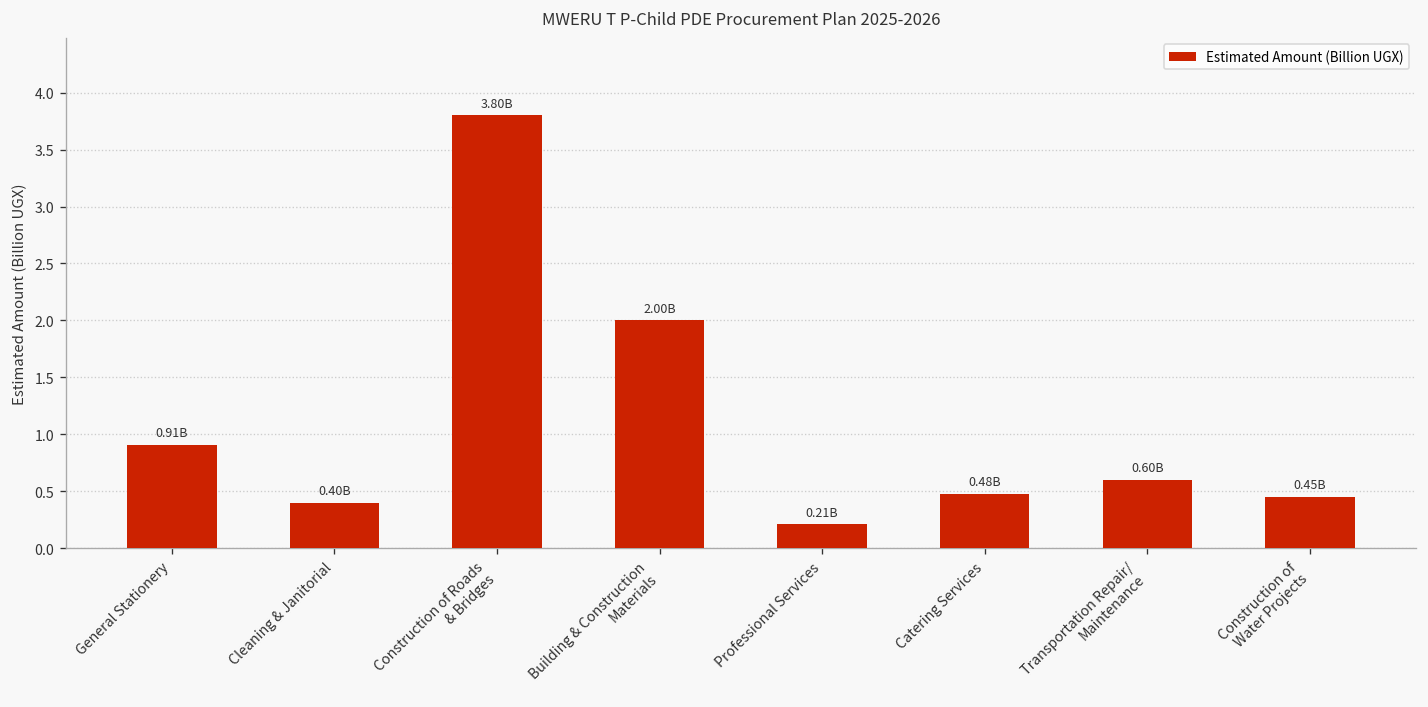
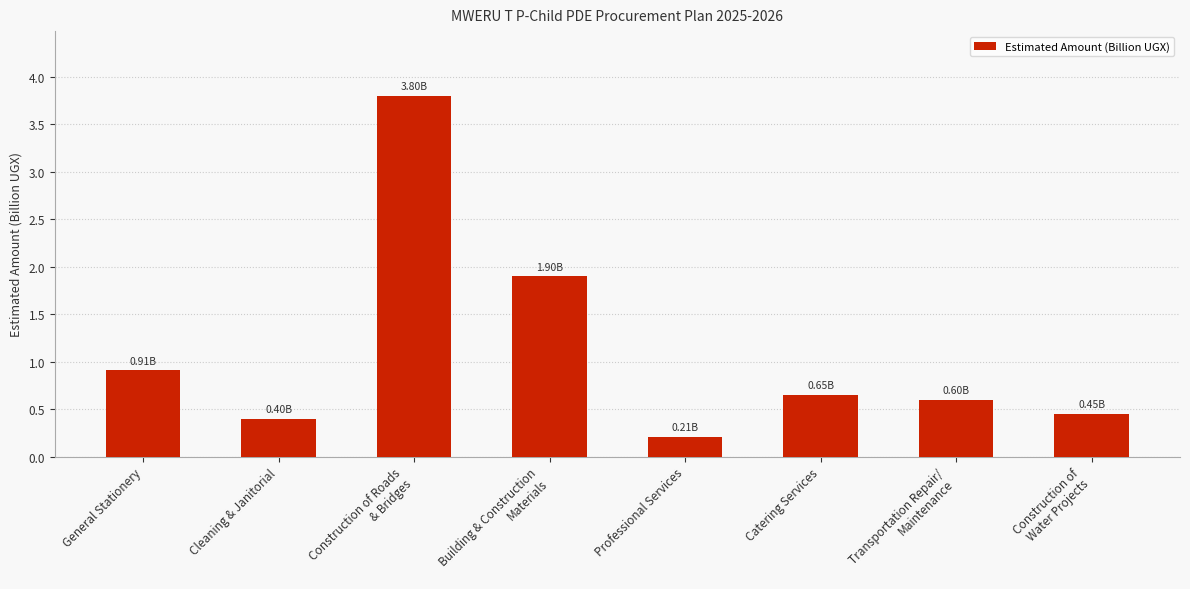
Building & Construction Materials: 2.00B -> 1.90B
Catering Services: 0.48B -> 0.65B
